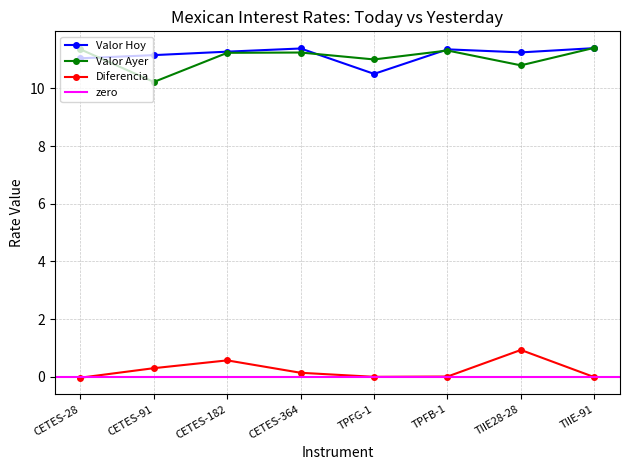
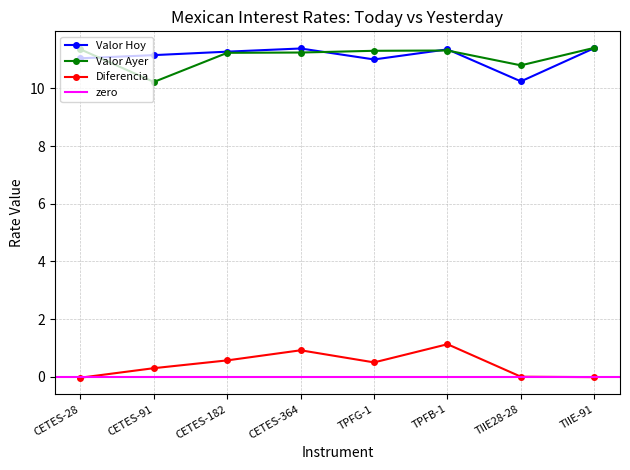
Diferencia, CETES-364: 0.1 -> 0.9
Valor Hoy, TPFG-1: 10.5 -> 11.0
Valor Ayer, TPFG-1: 11.0 -> 11.3
Diferencia, TPFG-1: 0.0 -> 0.5
Diferencia, TPFB-1: 0.0 -> 1.1
Valor Hoy, TIIE28-28: 11.2 -> 10.2
Diferencia, TIIE28-28: 0.9 -> 0.0
